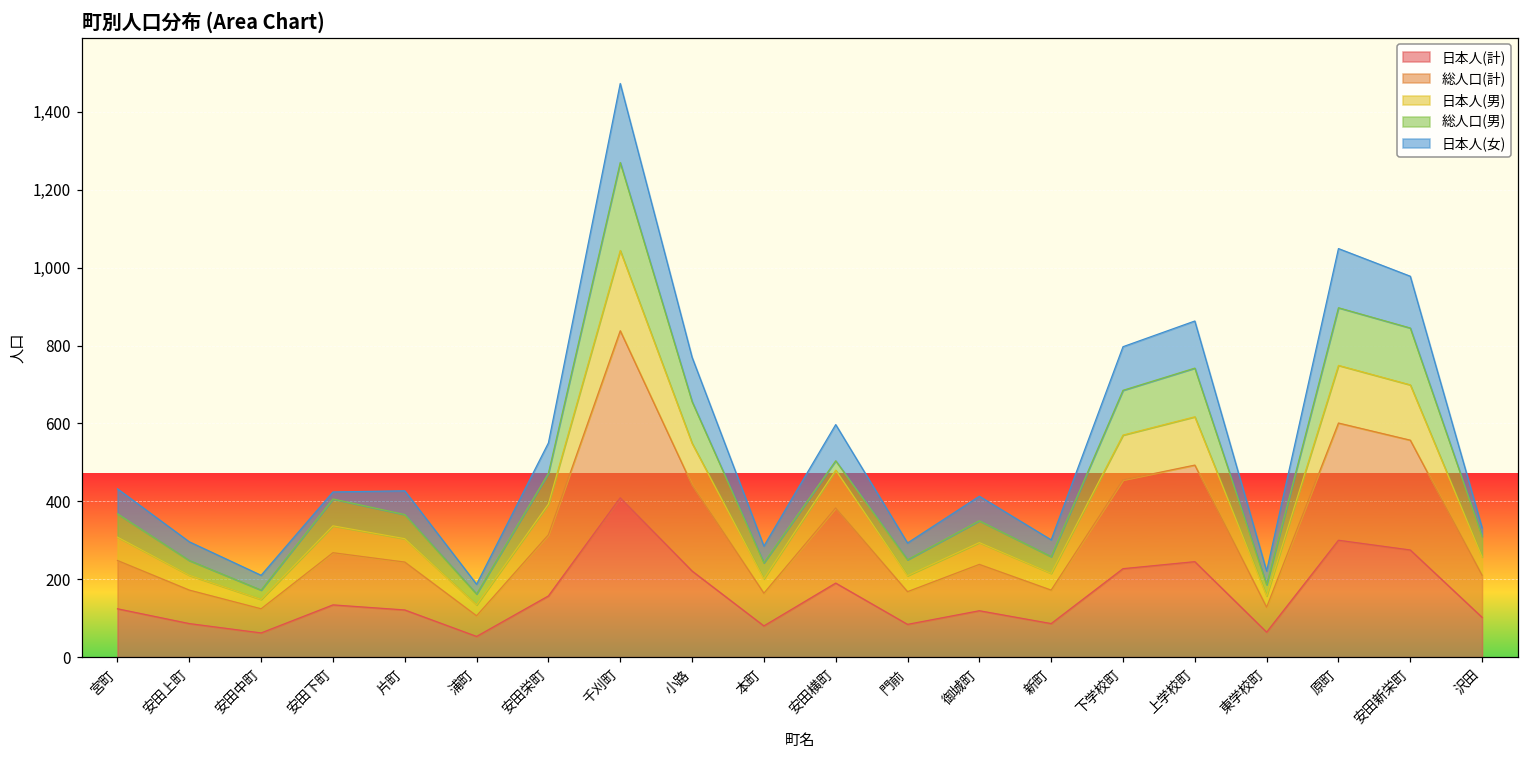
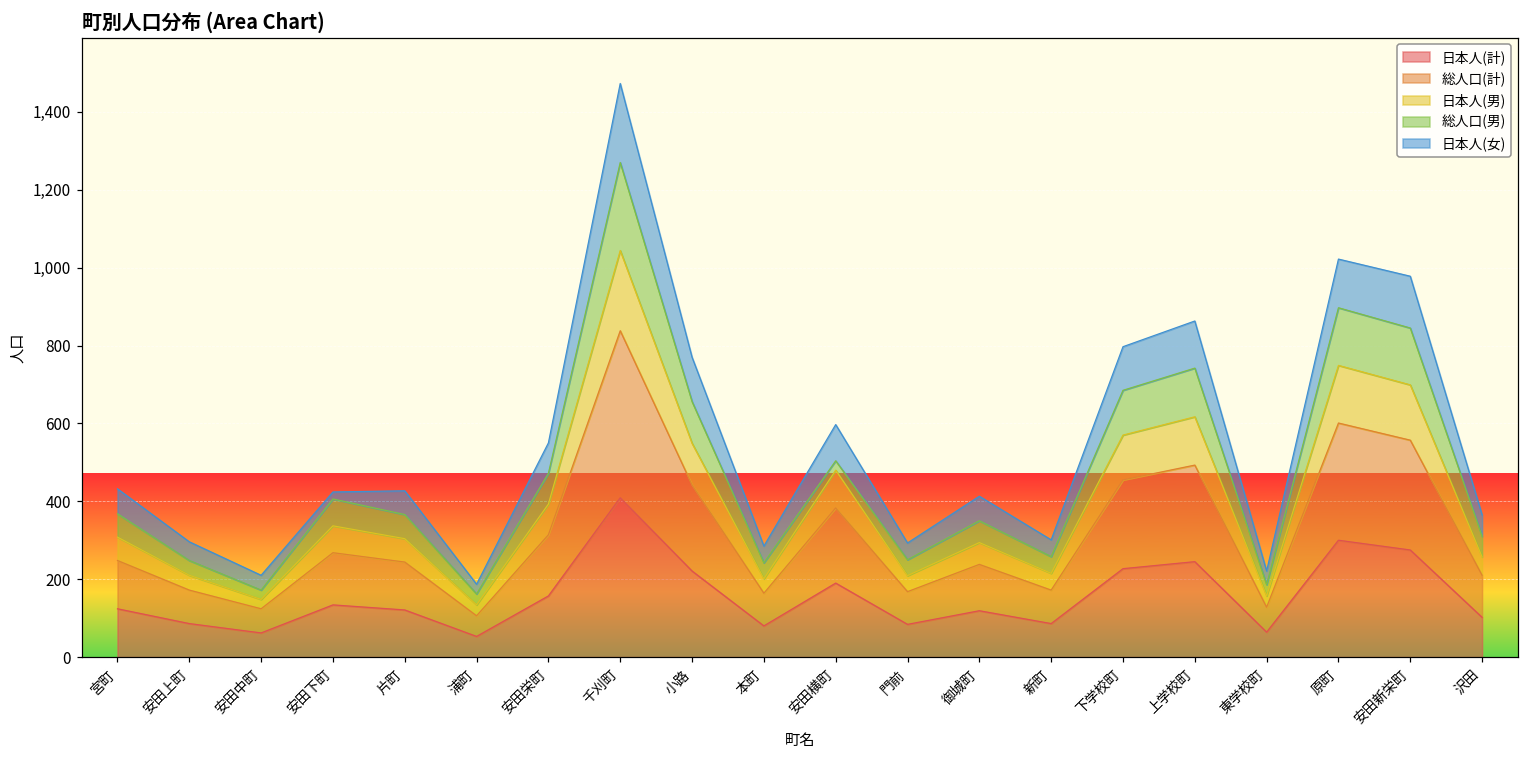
日本人(女), 原町: 150 -> 130
日本人(女), 沢田: 20 -> 60
